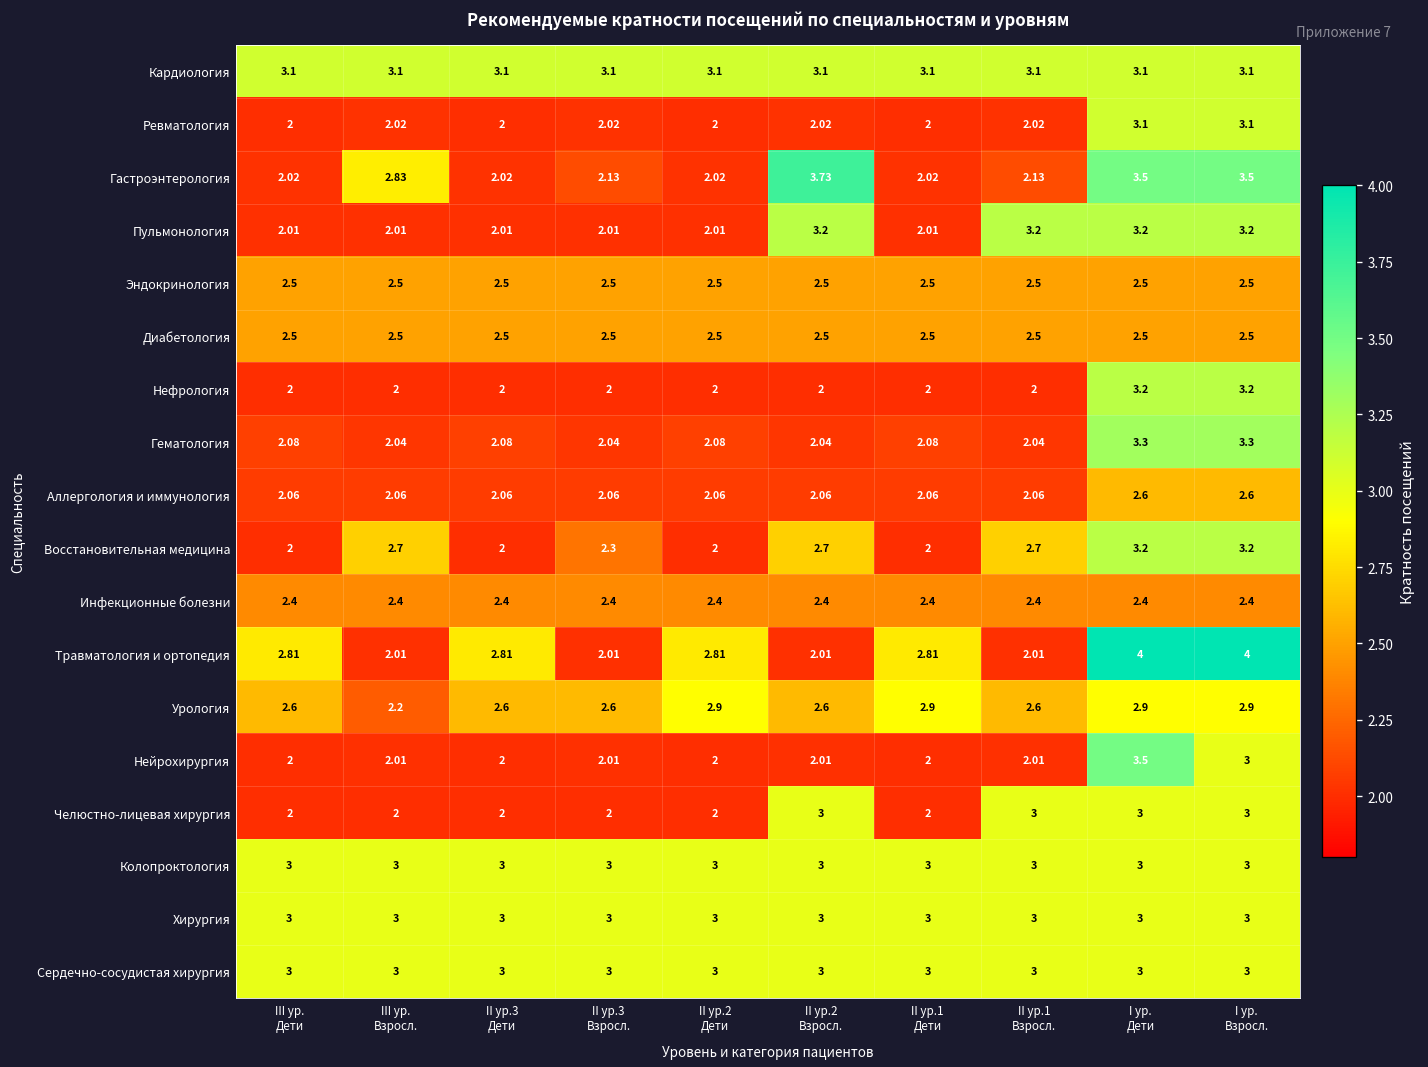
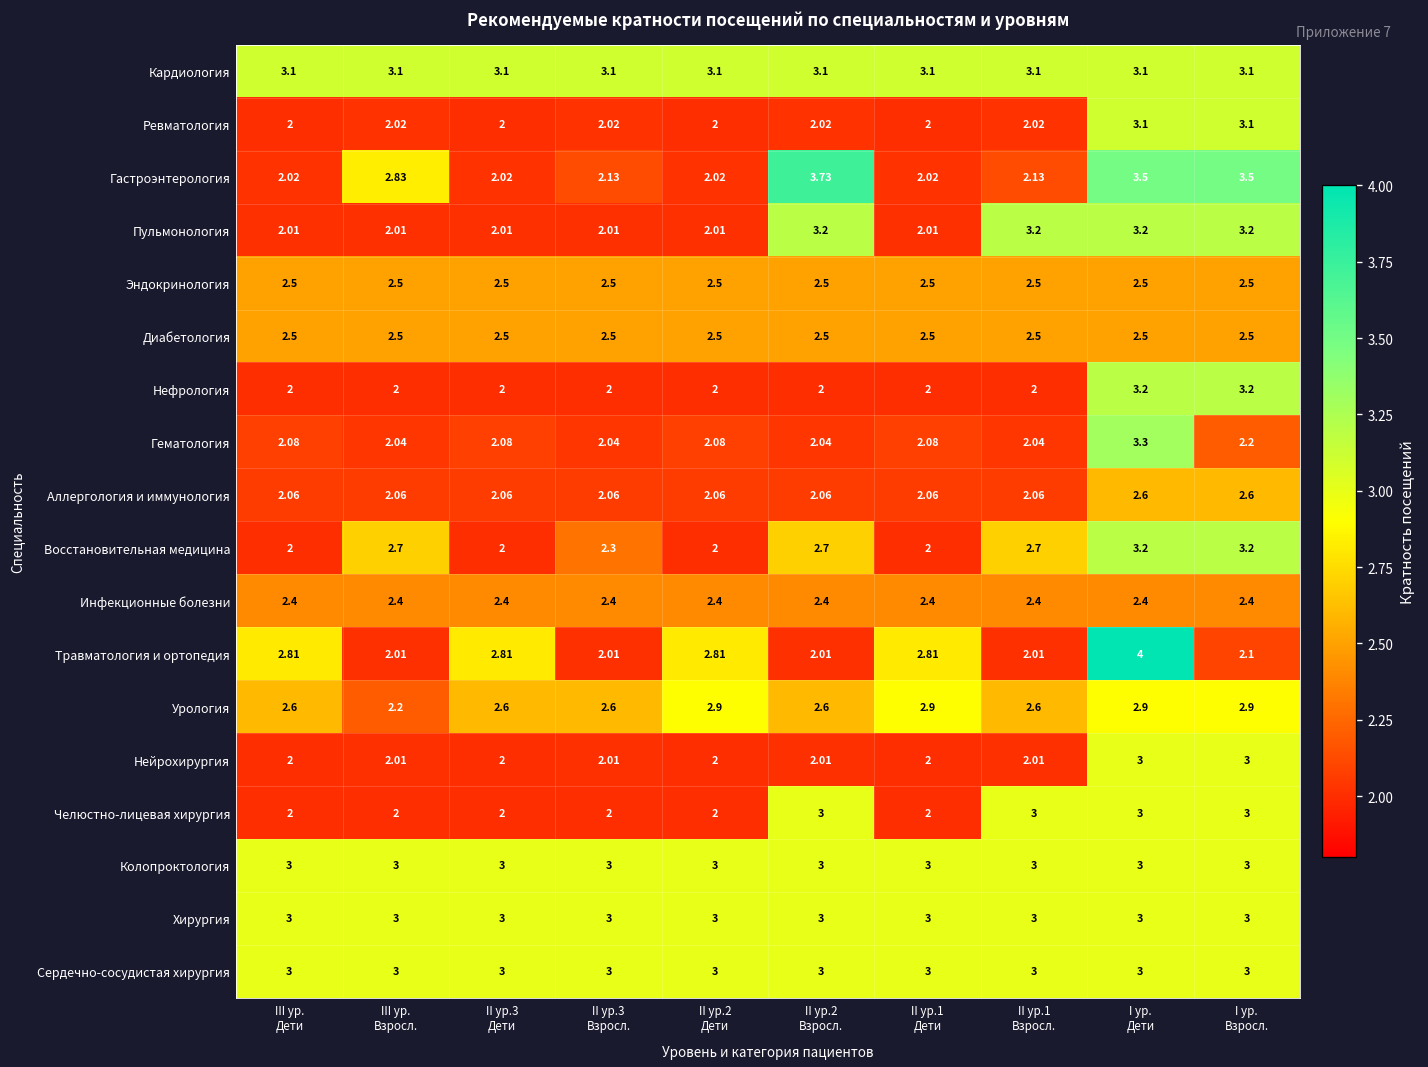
Гематология, I ур. Взросл.: 3.3 -> 2.2
Травматология и ортопедия, I ур. Взросл.: 4 -> 2.1
Нейрохирургия, I ур. Дети: 3.5 -> 3
